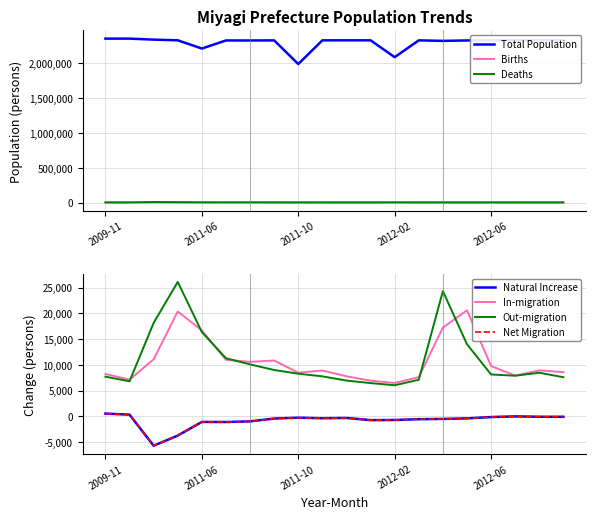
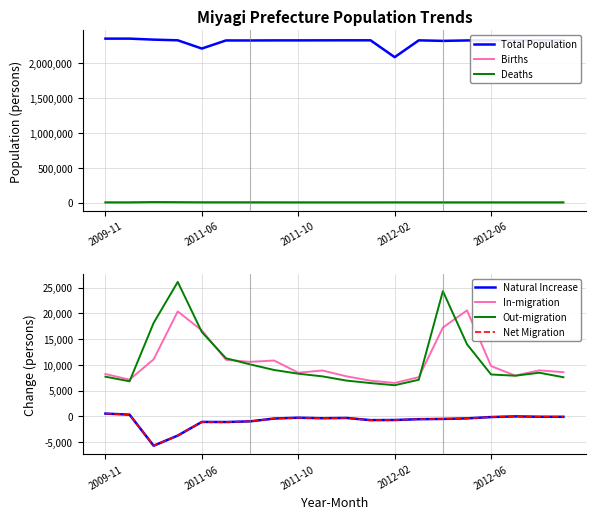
Miyagi Prefecture Population Trends, Total Population, 2011-10: 2,000,000 -> 2,300,000
